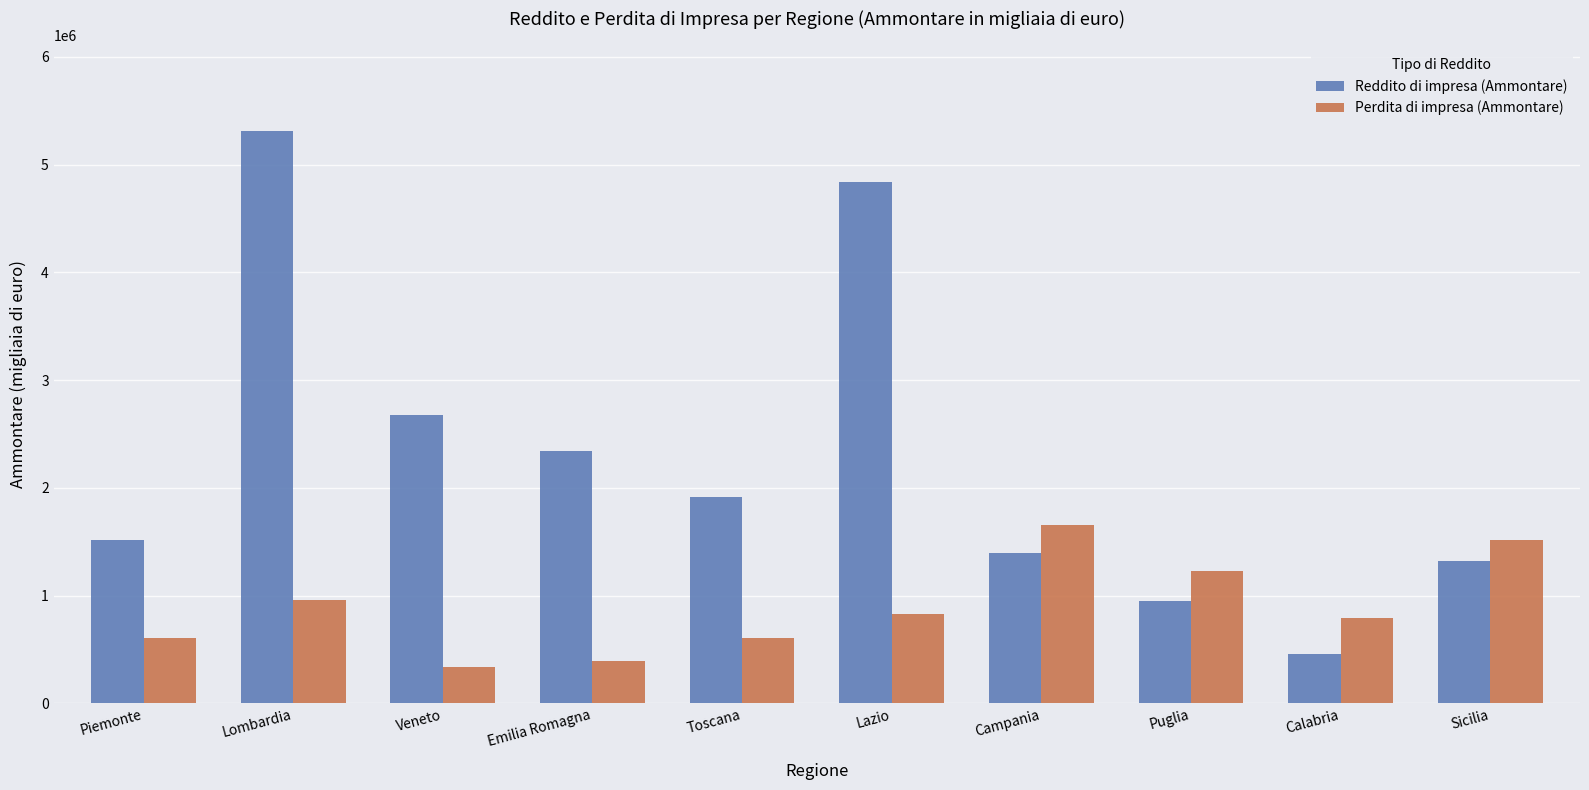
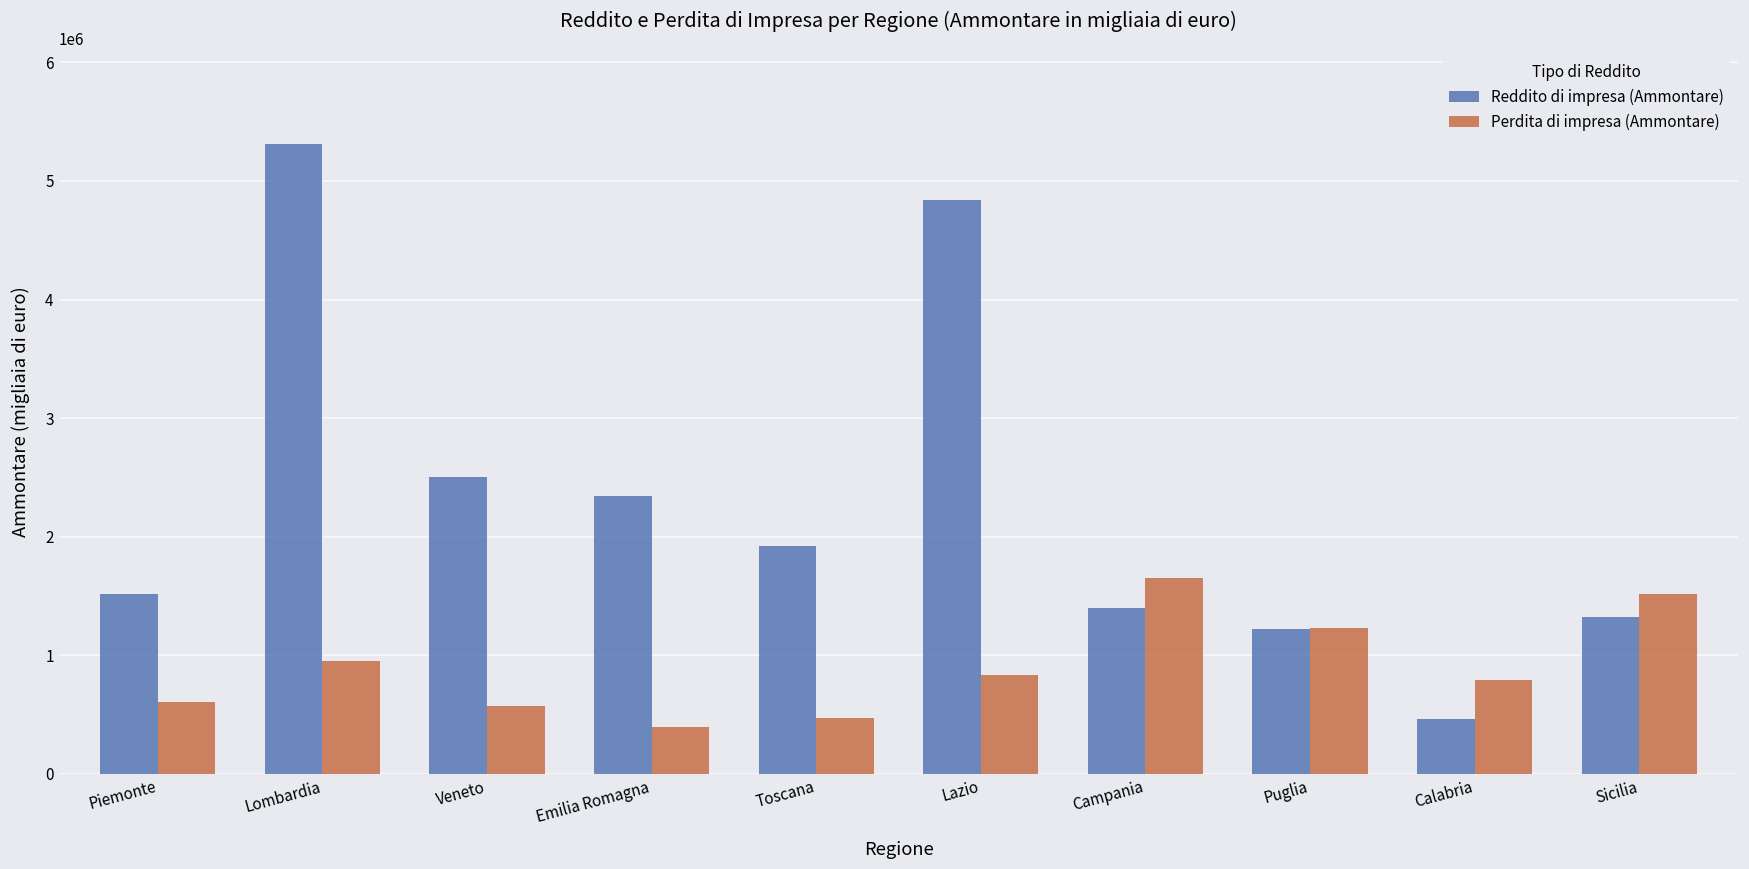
Reddito di impresa (Ammontare), Veneto: 2680000 -> 2500000
Perdita di impresa (Ammontare), Veneto: 340000 -> 570000
Perdita di impresa (Ammontare), Toscana: 600000 -> 470000
Reddito di impresa (Ammontare), Puglia: 950000 -> 1220000
